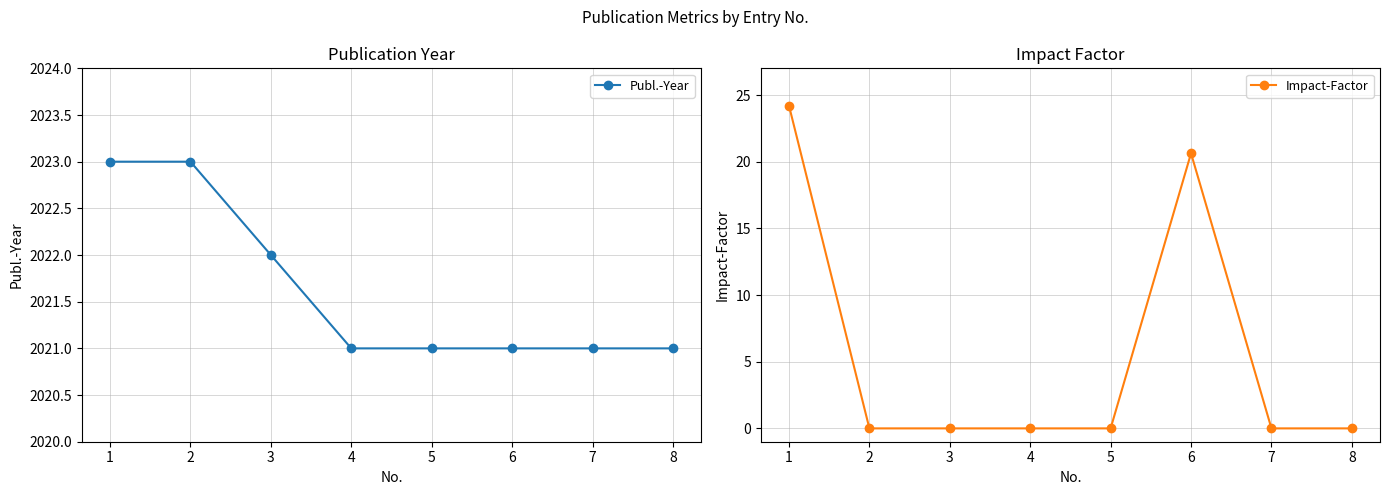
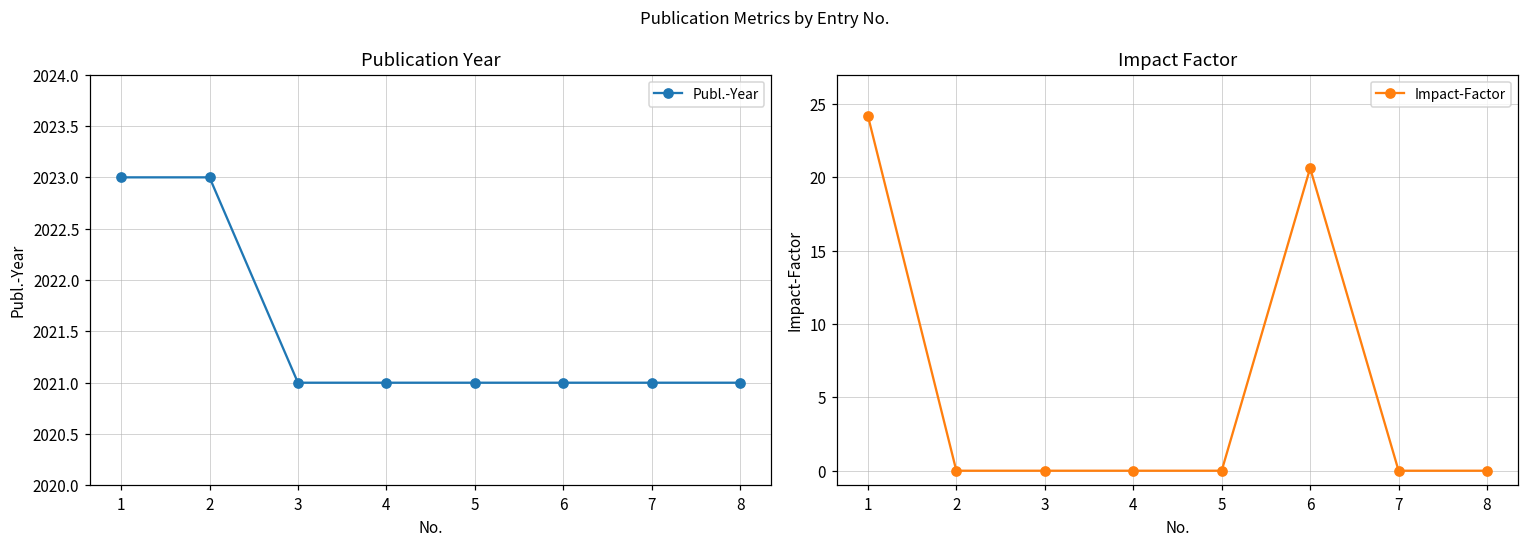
Publication Year, 3: 2022 -> 2021
